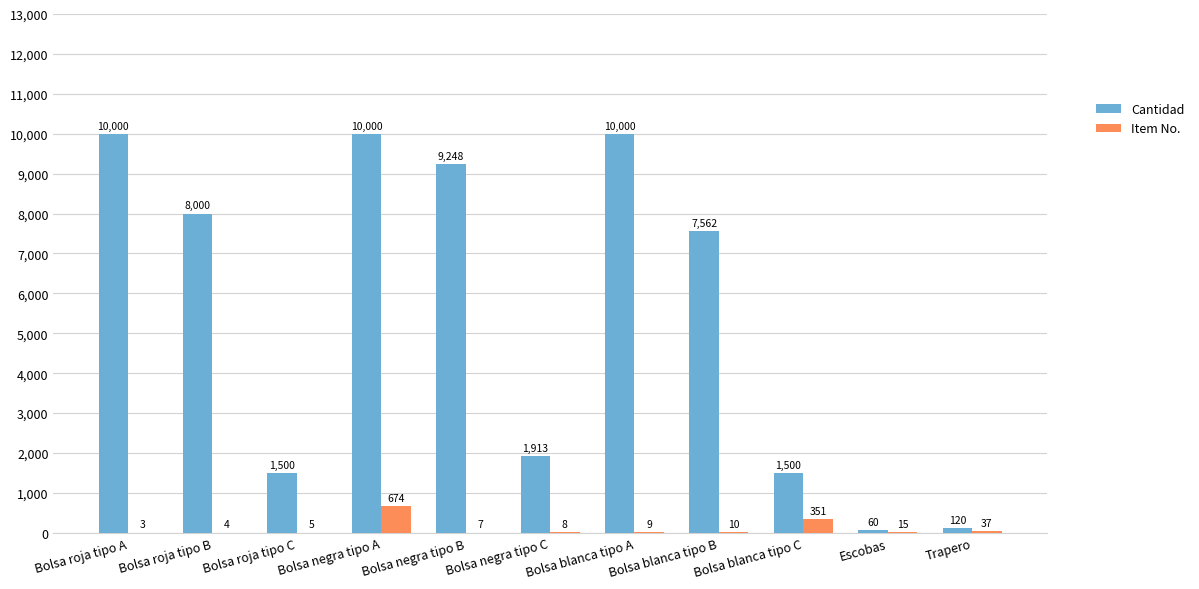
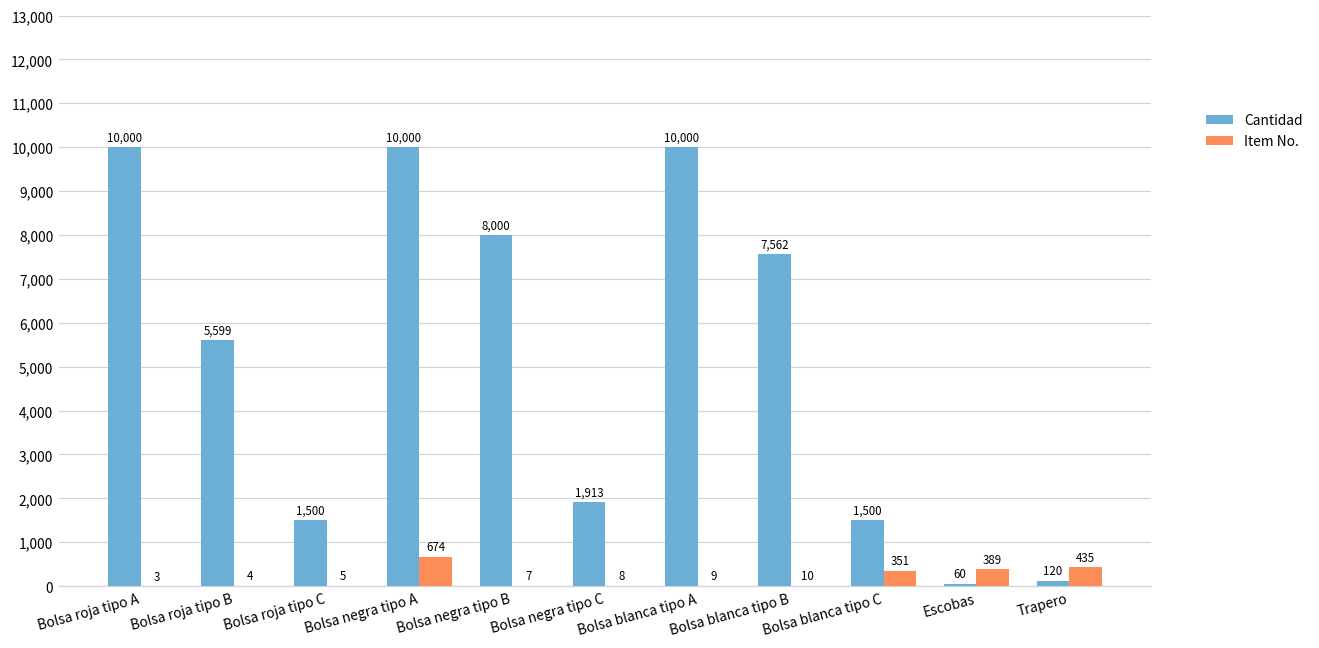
Cantidad, Bolsa roja tipo B: 8,000 -> 5,599
Cantidad, Bolsa negra tipo B: 9,248 -> 8,000
Item No., Escobas: 15 -> 389
Item No., Trapero: 37 -> 435
